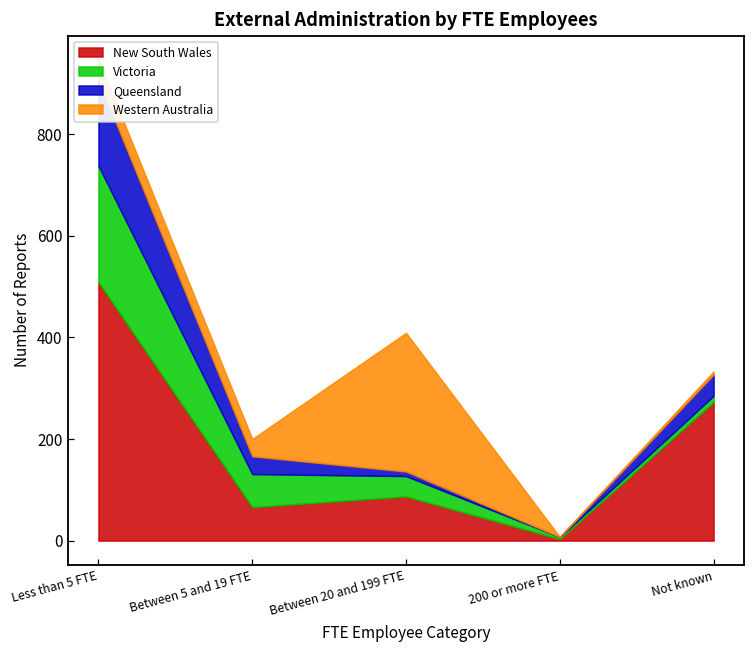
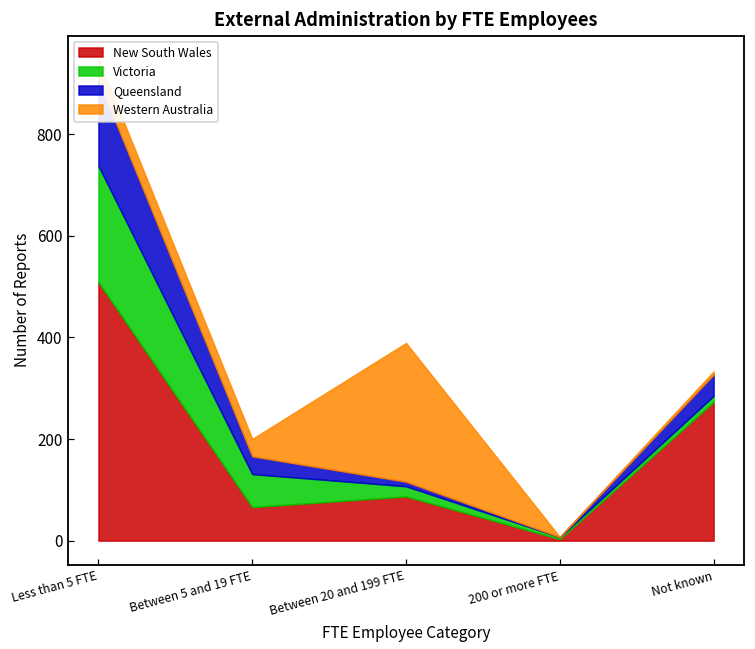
Victoria, Between 20 and 199 FTE: 40 -> 20
